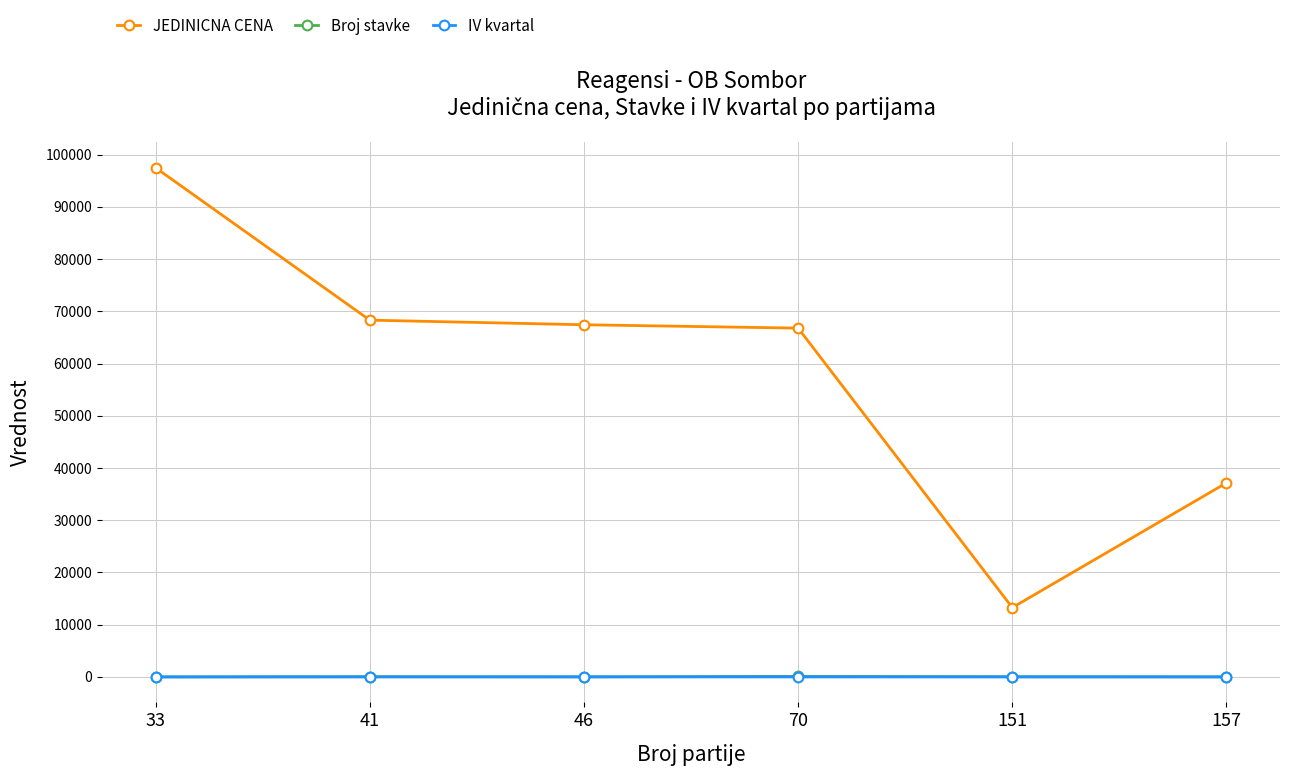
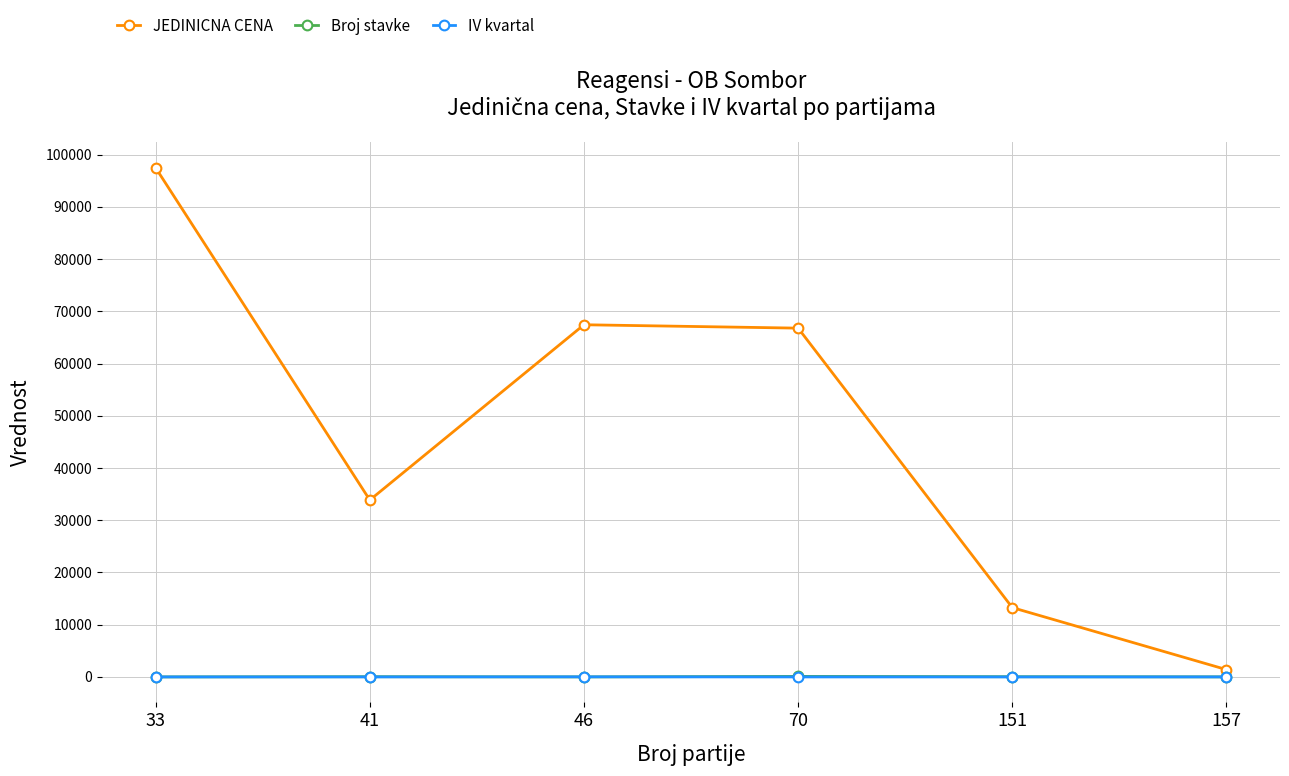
JEDINICNA CENA, 41: 68000 -> 34000
JEDINICNA CENA, 157: 37000 -> 1000
